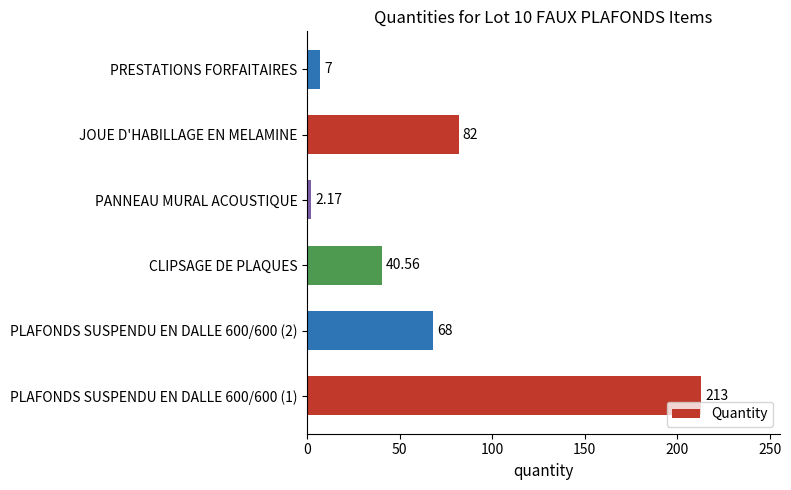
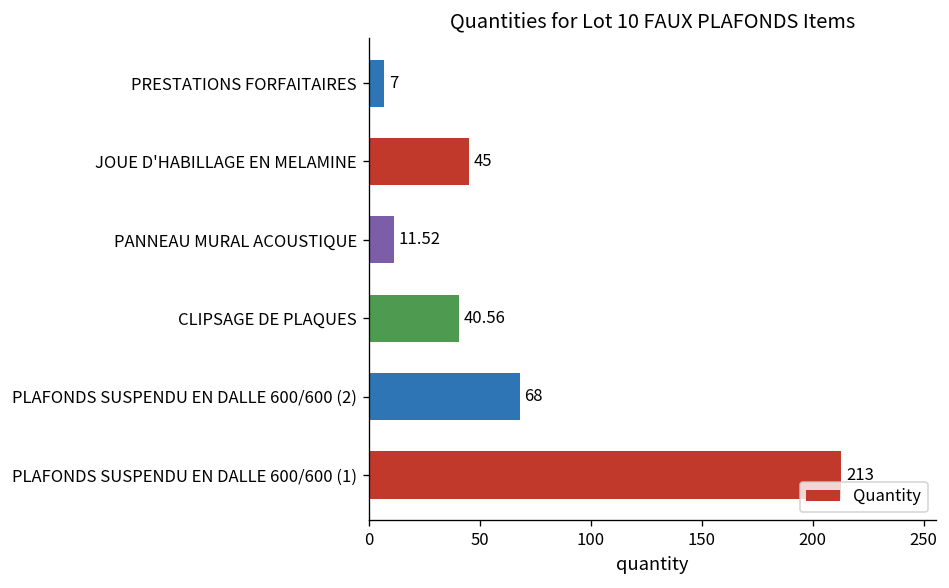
JOUE D'HABILLAGE EN MELAMINE: 82 -> 45
PANNEAU MURAL ACOUSTIQUE: 2.17 -> 11.52
